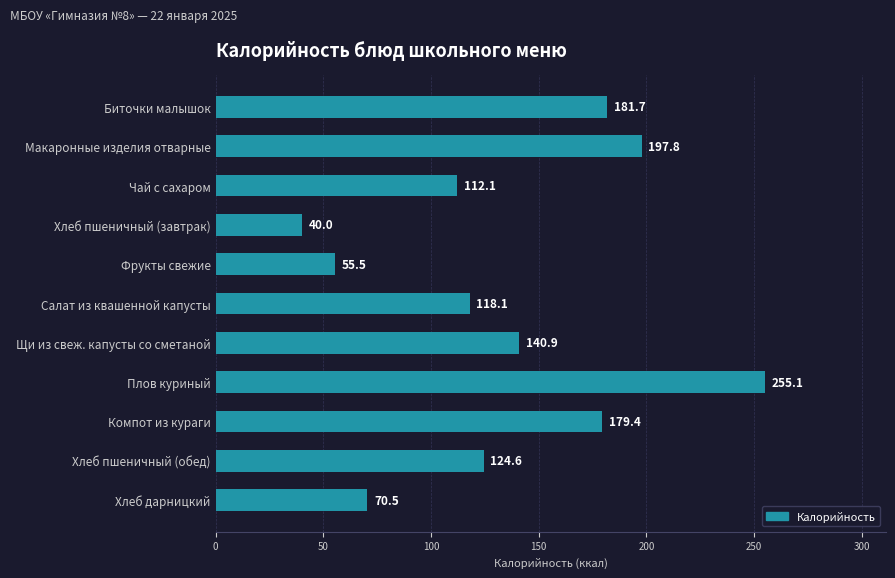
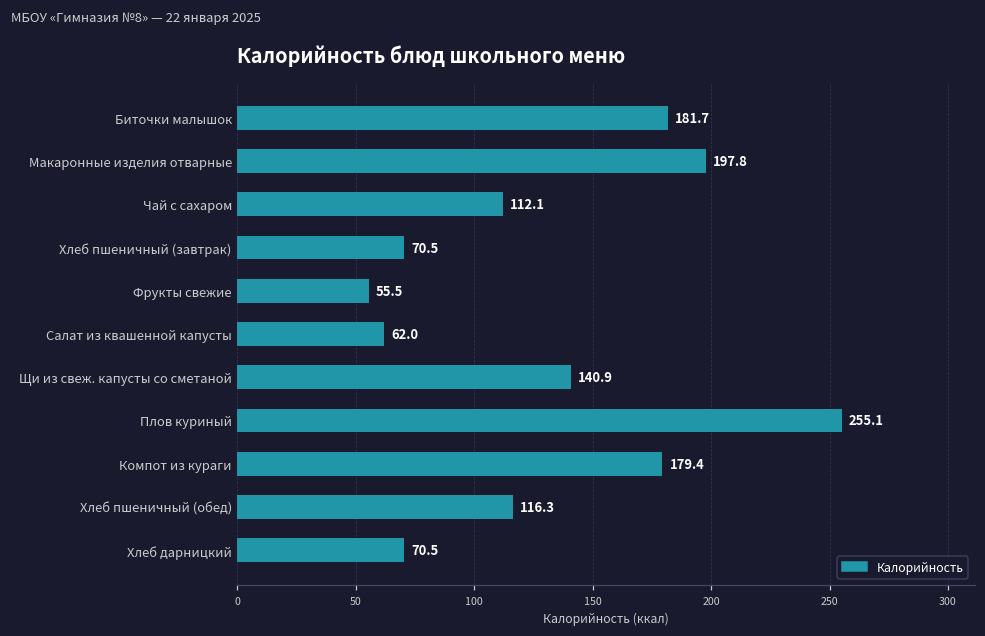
Хлеб пшеничный (завтрак): 40.0 -> 70.5
Салат из квашенной капусты: 118.1 -> 62.0
Хлеб пшеничный (обед): 124.6 -> 116.3
